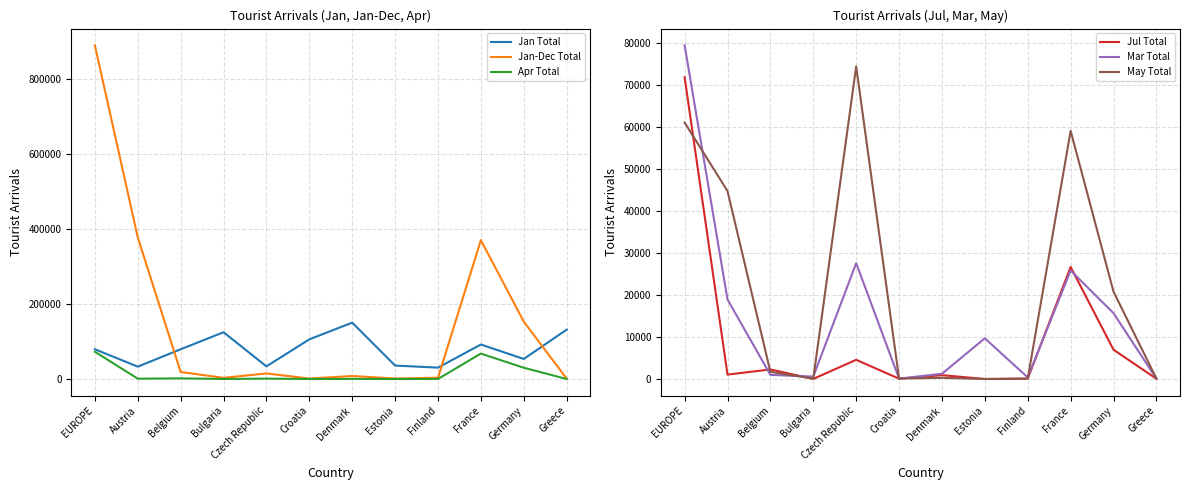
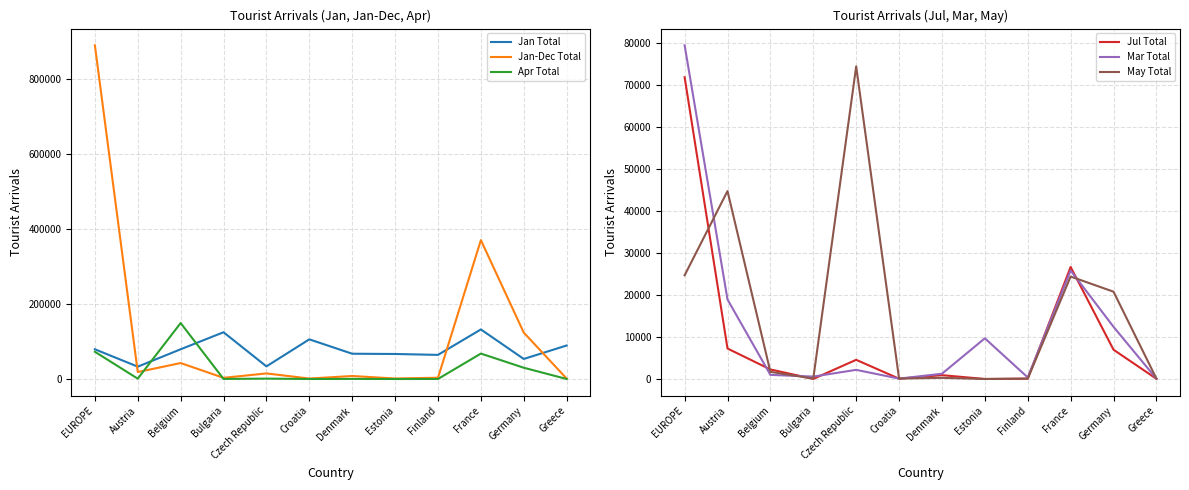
Tourist Arrivals (Jan, Jan-Dec, Apr), Jan-Dec Total, Austria: 380000 -> 20000
Tourist Arrivals (Jan, Jan-Dec, Apr), Jan-Dec Total, Belgium: 20000 -> 40000
Tourist Arrivals (Jan, Jan-Dec, Apr), Apr Total, Belgium: 0 -> 150000
Tourist Arrivals (Jan, Jan-Dec, Apr), Jan Total, Denmark: 150000 -> 70000
Tourist Arrivals (Jan, Jan-Dec, Apr), Jan Total, Estonia: 40000 -> 70000
Tourist Arrivals (Jan, Jan-Dec, Apr), Jan Total, Finland: 30000 -> 60000
Tourist Arrivals (Jan, Jan-Dec, Apr), Jan Total, France: 90000 -> 130000
Tourist Arrivals (Jan, Jan-Dec, Apr), Jan-Dec Total, Germany: 150000 -> 120000
Tourist Arrivals (Jan, Jan-Dec, Apr), Jan Total, Greece: 130000 -> 90000
Tourist Arrivals (Jul, Mar, May), May Total, EUROPE: 61000 -> 25000
Tourist Arrivals (Jul, Mar, May), Jul Total, Austria: 1000 -> 7000
Tourist Arrivals (Jul, Mar, May), Mar Total, Czech Republic: 28000 -> 2000
Tourist Arrivals (Jul, Mar, May), May Total, France: 59000 -> 24000
Tourist Arrivals (Jul, Mar, May), Mar Total, Germany: 16000 -> 12000
